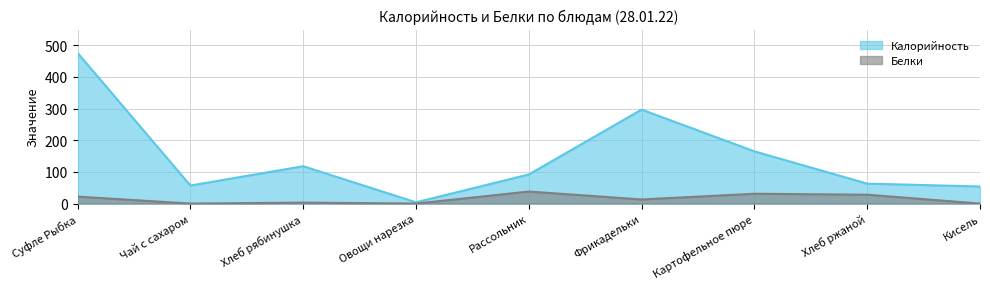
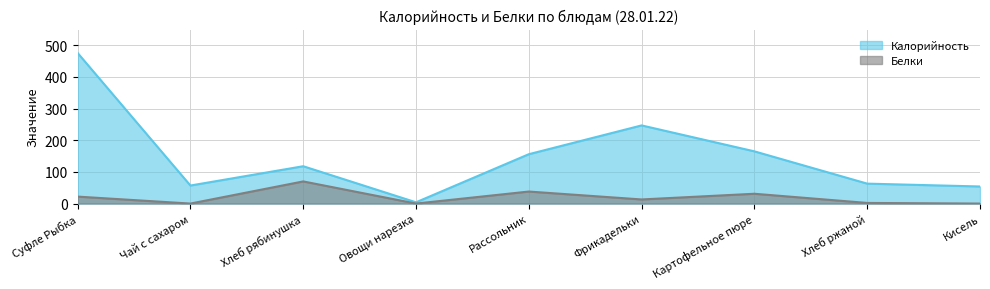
Белки, Хлеб рябинушка: 0 -> 70
Калорийность, Рассольник: 90 -> 160
Калорийность, Фрикадельки: 300 -> 250
Белки, Хлеб ржаной: 30 -> 0
